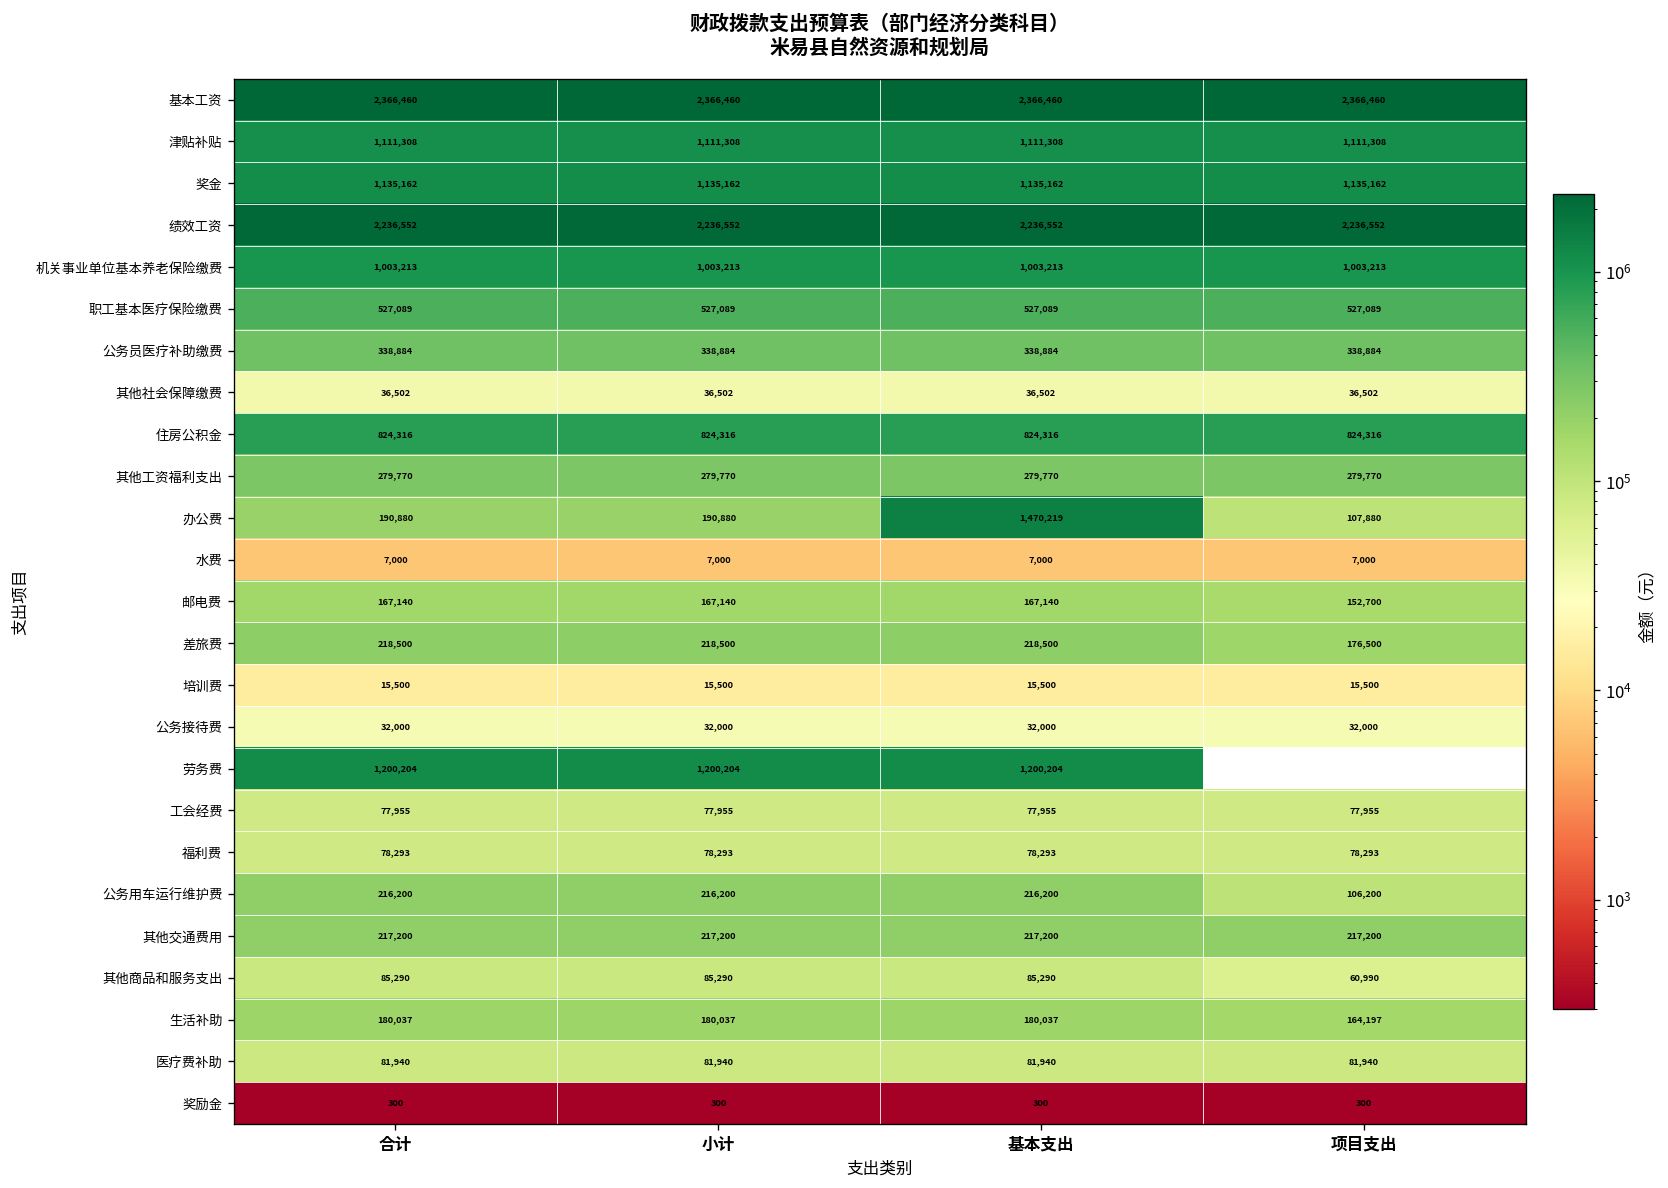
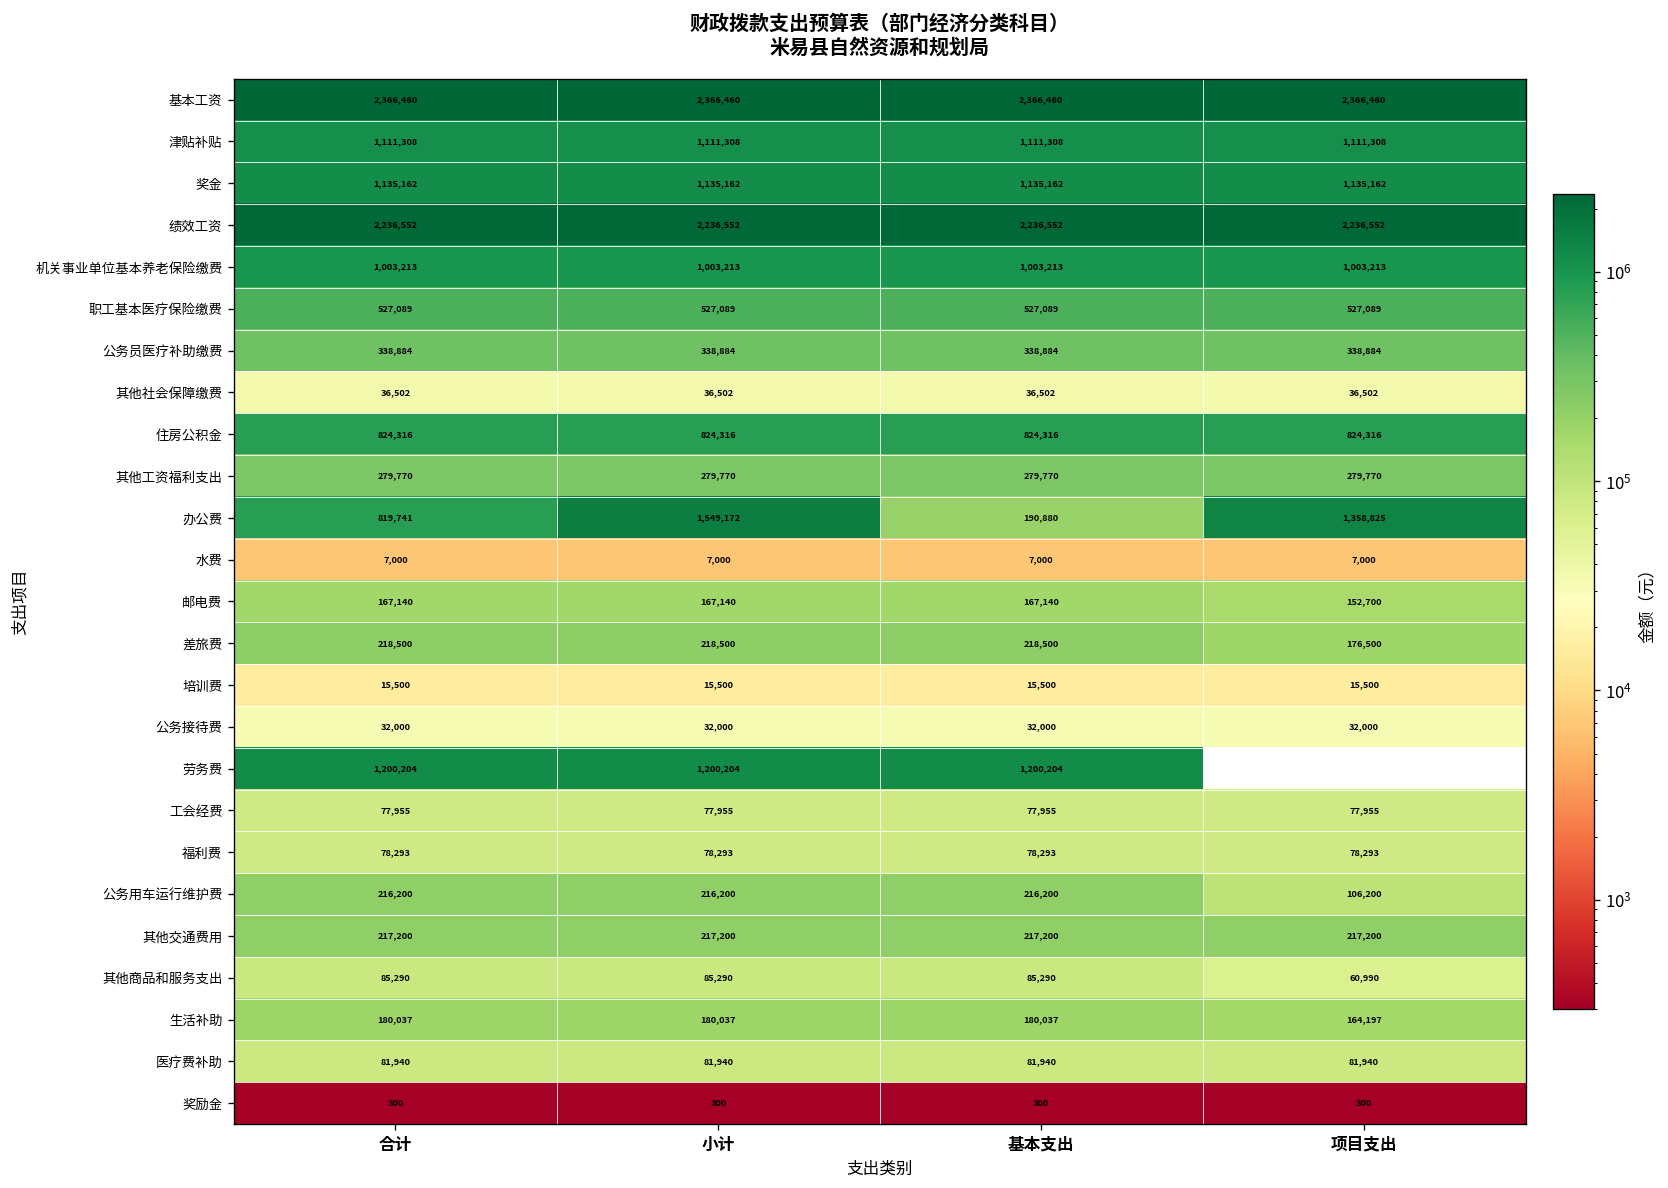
办公费, 合计: 190,880 -> 819,741
办公费, 小计: 190,880 -> 1,549,172
办公费, 基本支出: 1,470,219 -> 190,880
办公费, 项目支出: 107,880 -> 1,358,825
